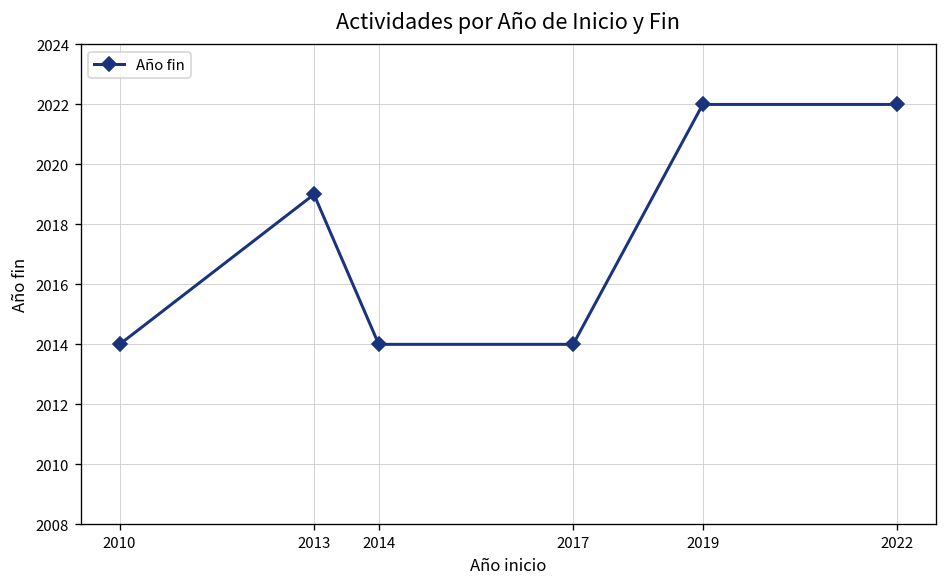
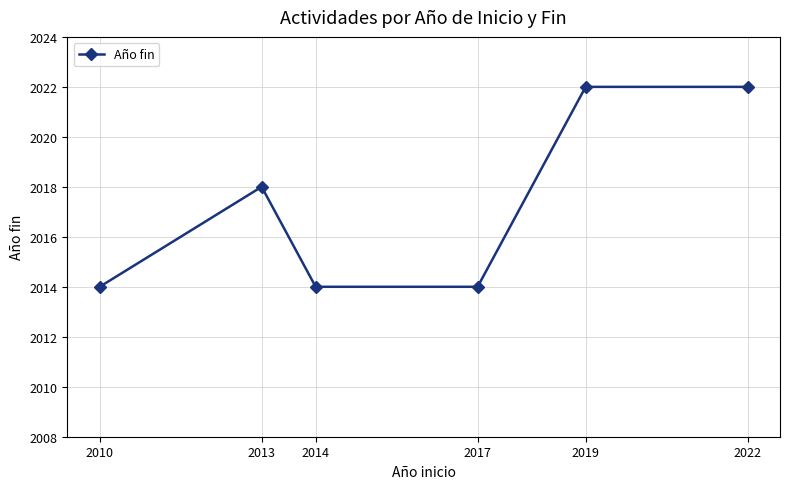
2013: 2019 -> 2018
